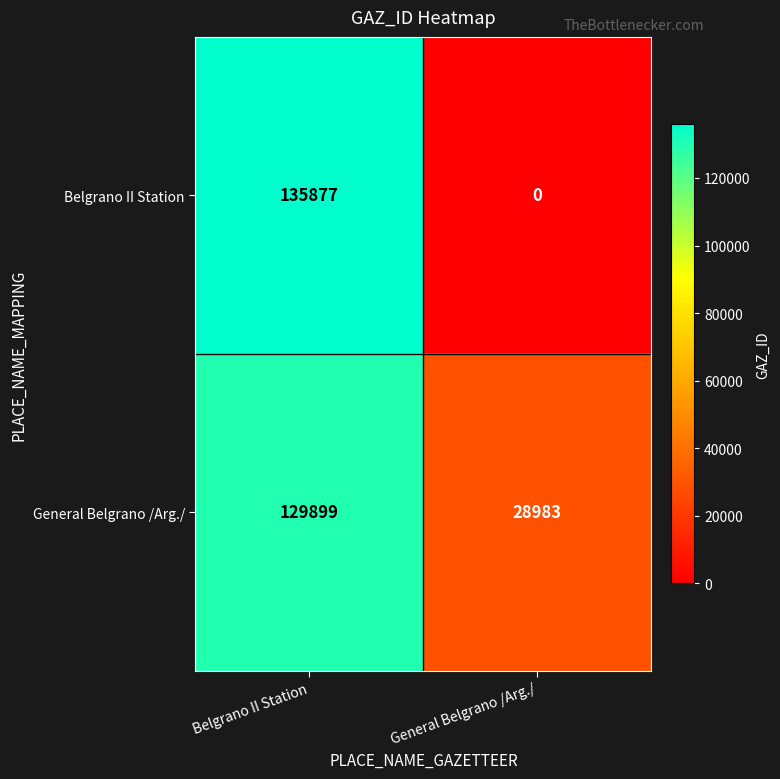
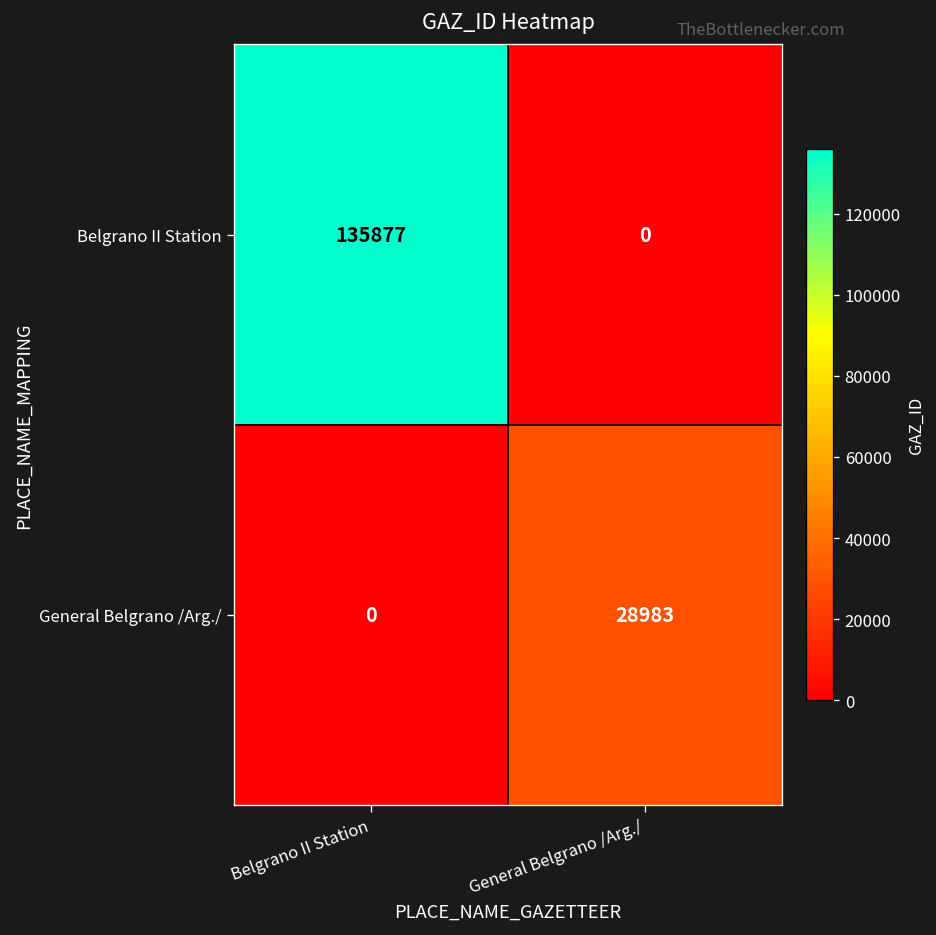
General Belgrano /Arg./, Belgrano II Station: 129899 -> 0
